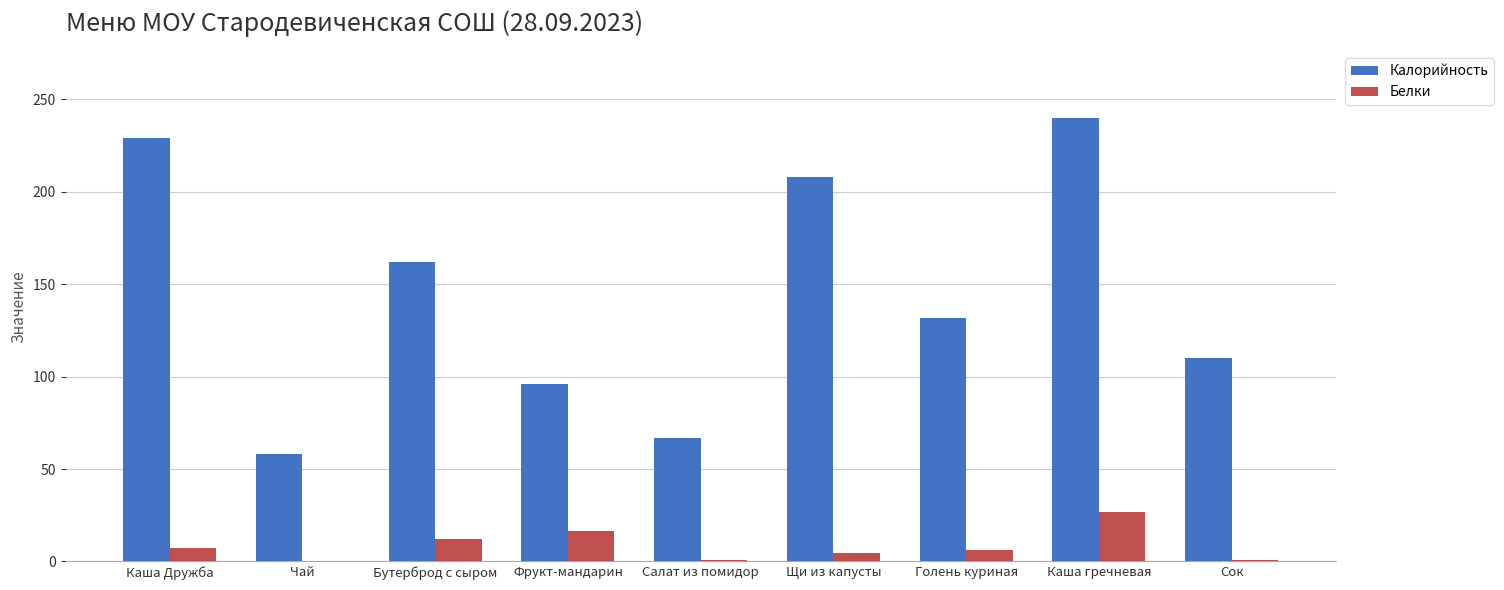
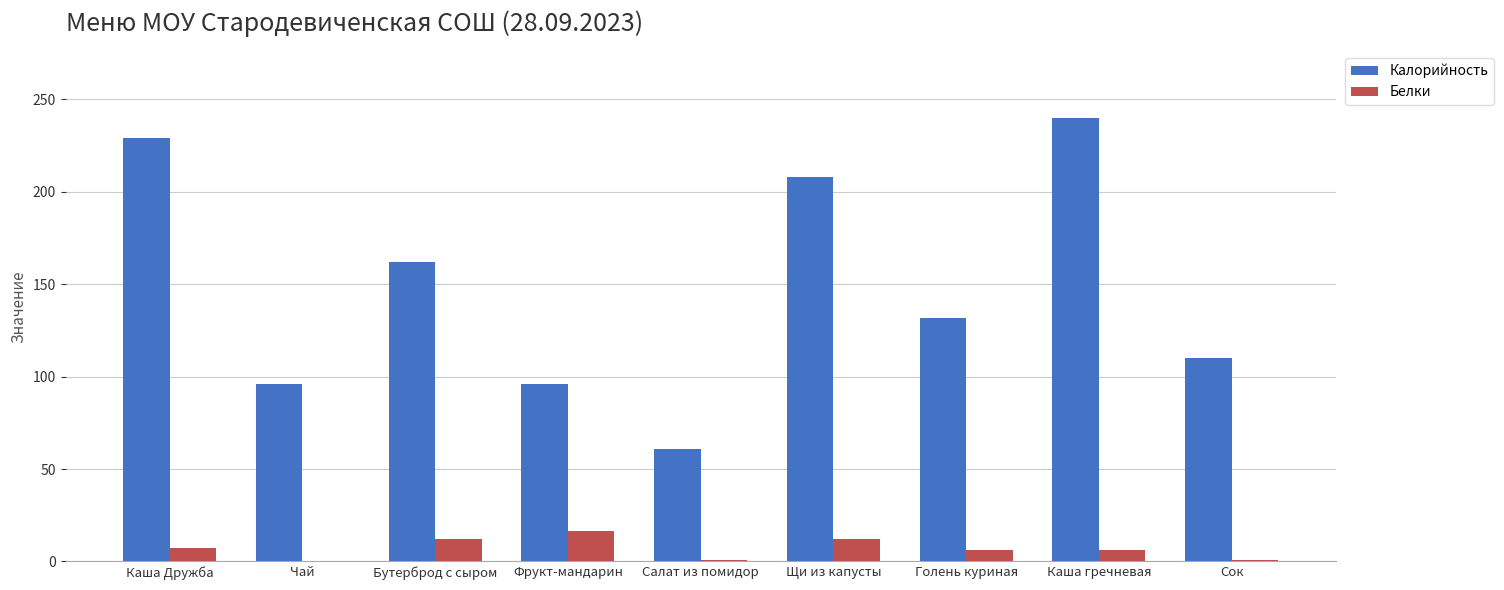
Калорийность, Чай: 58 -> 96
Калорийность, Салат из помидор: 67 -> 61
Белки, Щи из капусты: 5 -> 12
Белки, Каша гречневая: 27 -> 6
